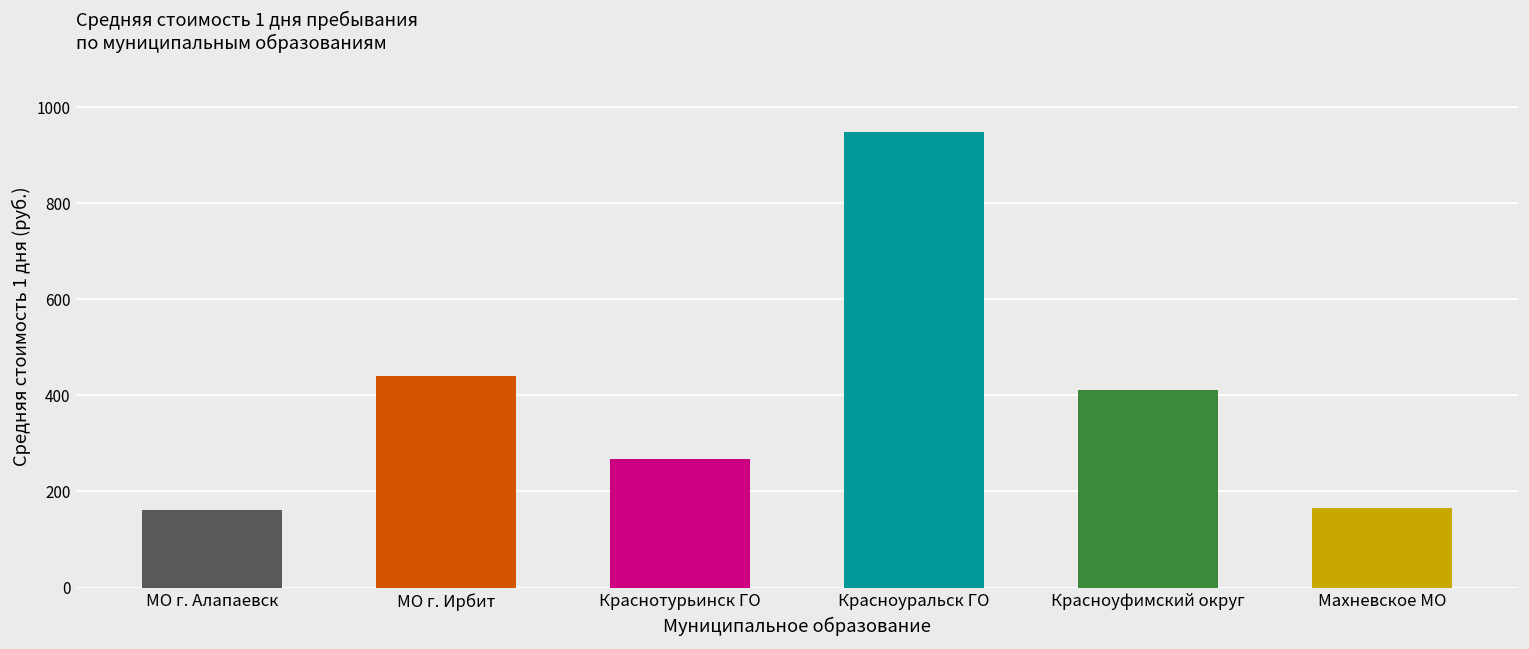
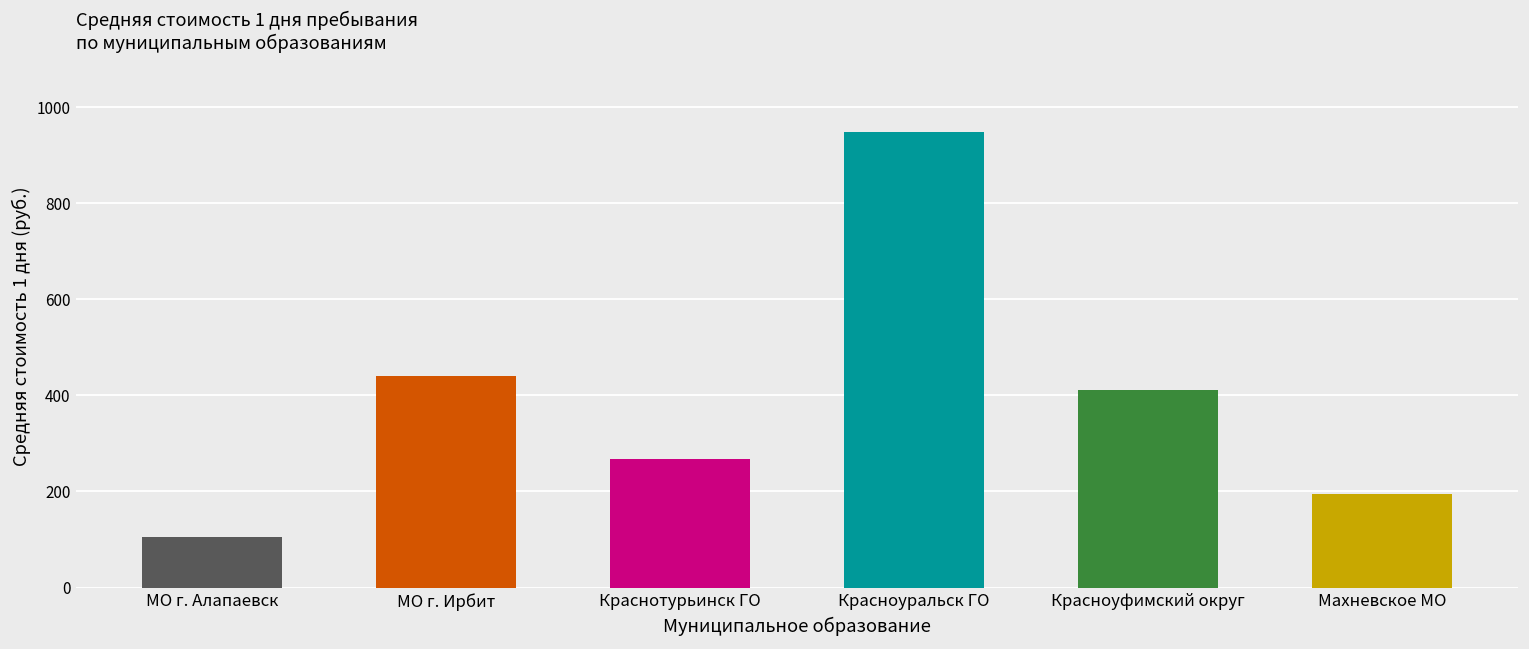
МО г. Алапаевск: 160 -> 110
Махневское МО: 160 -> 200
